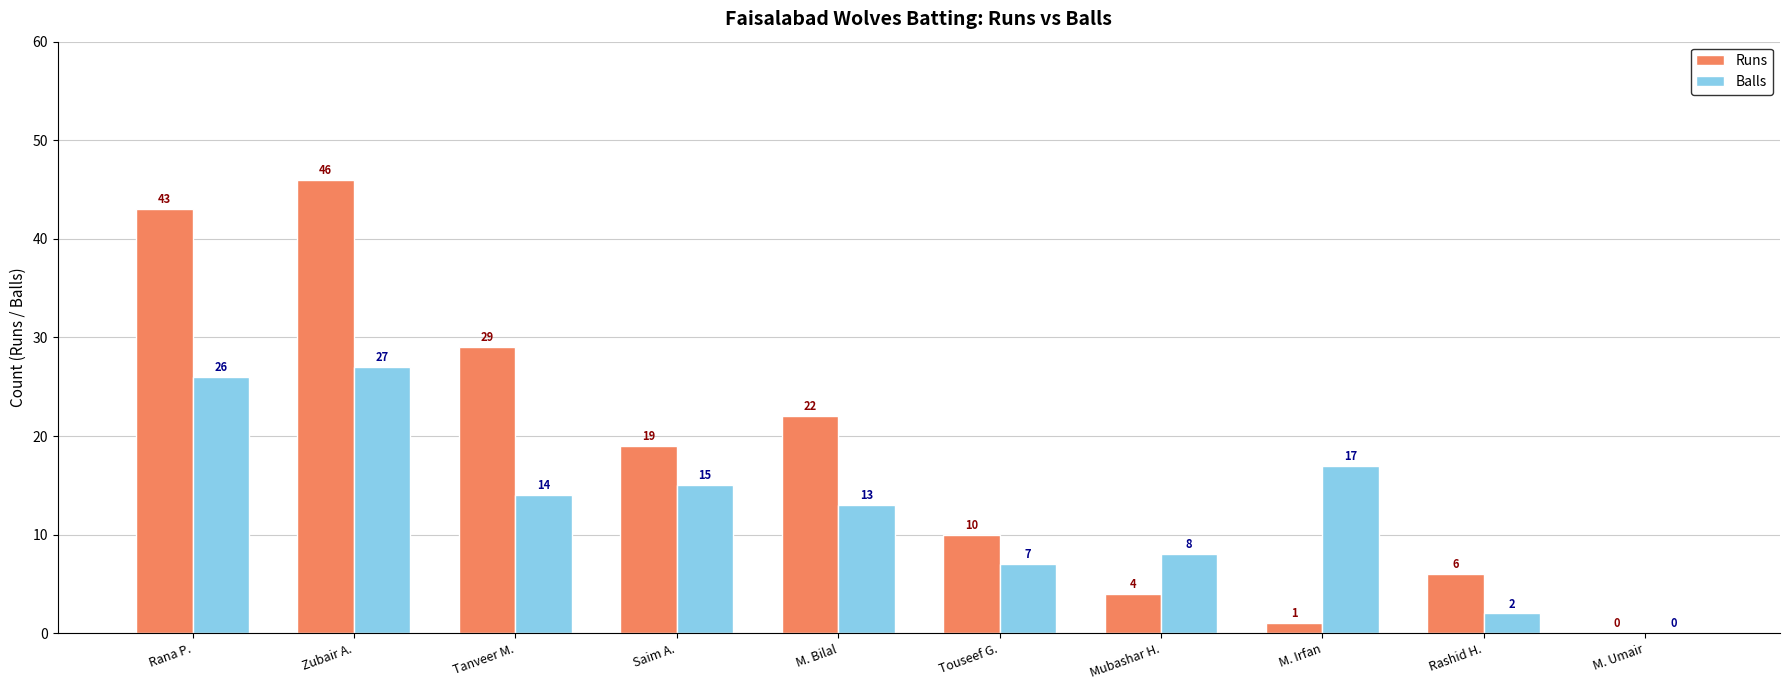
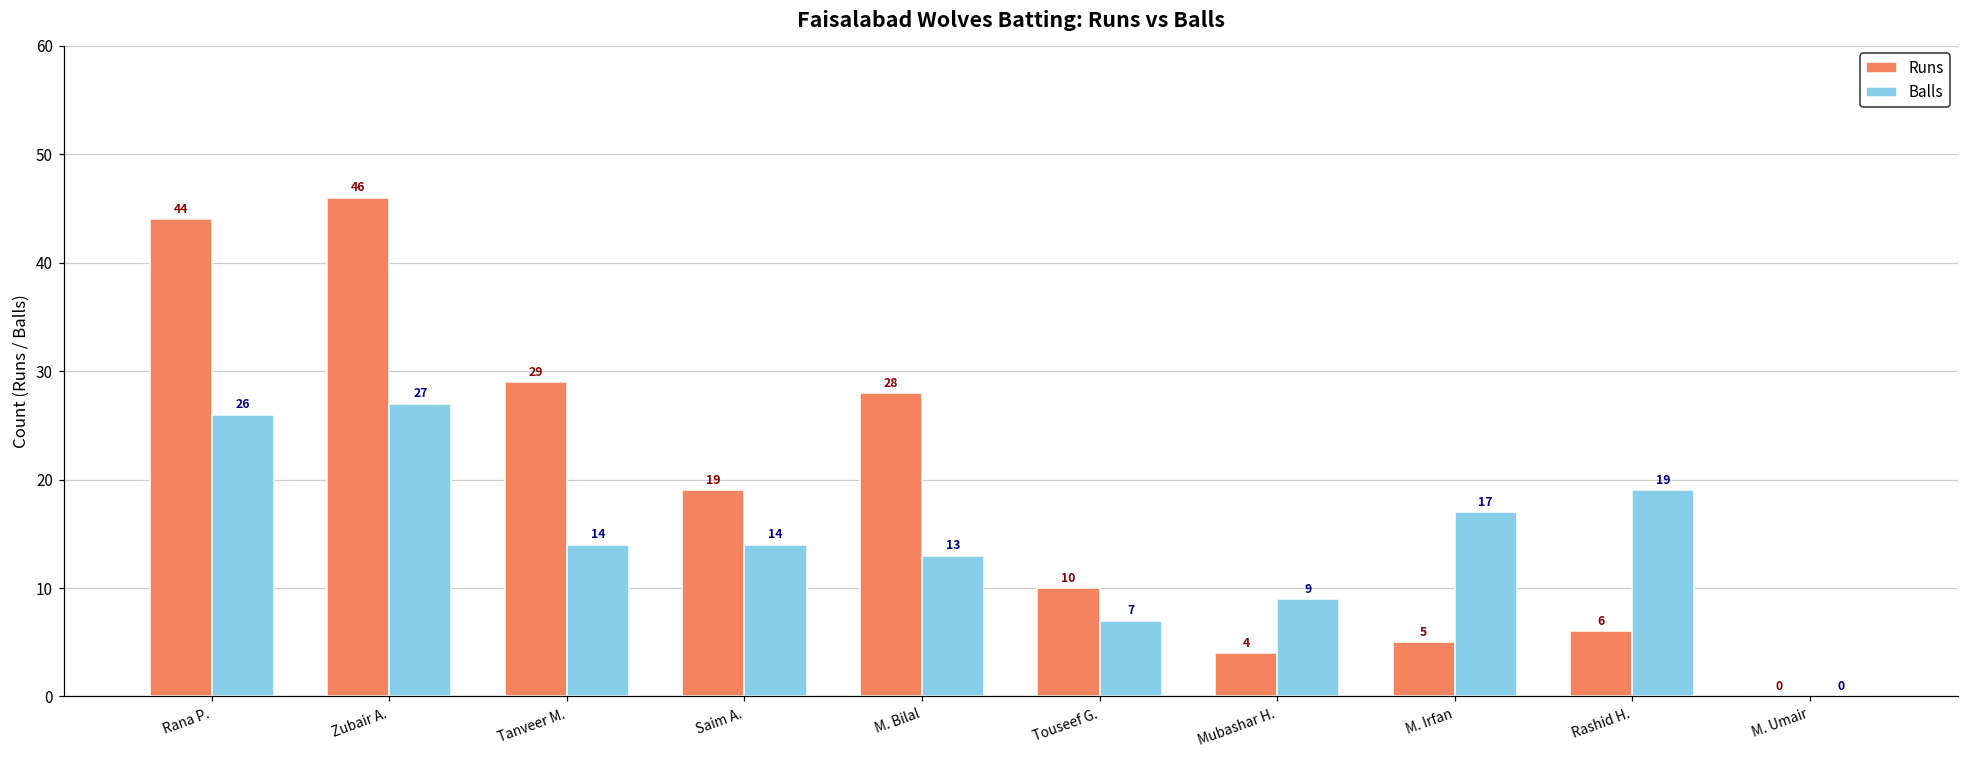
Runs, Rana P.: 43 -> 44
Balls, Saim A.: 15 -> 14
Runs, M. Bilal: 22 -> 28
Balls, Mubashar H.: 8 -> 9
Runs, M. Irfan: 1 -> 5
Balls, Rashid H.: 2 -> 19
